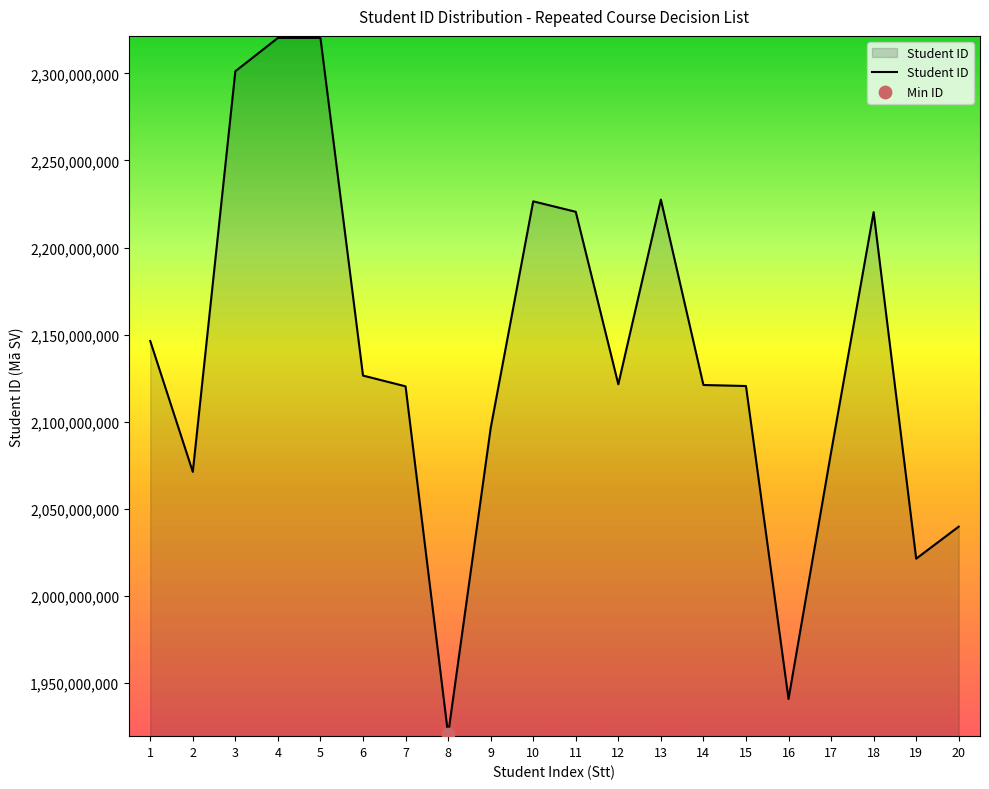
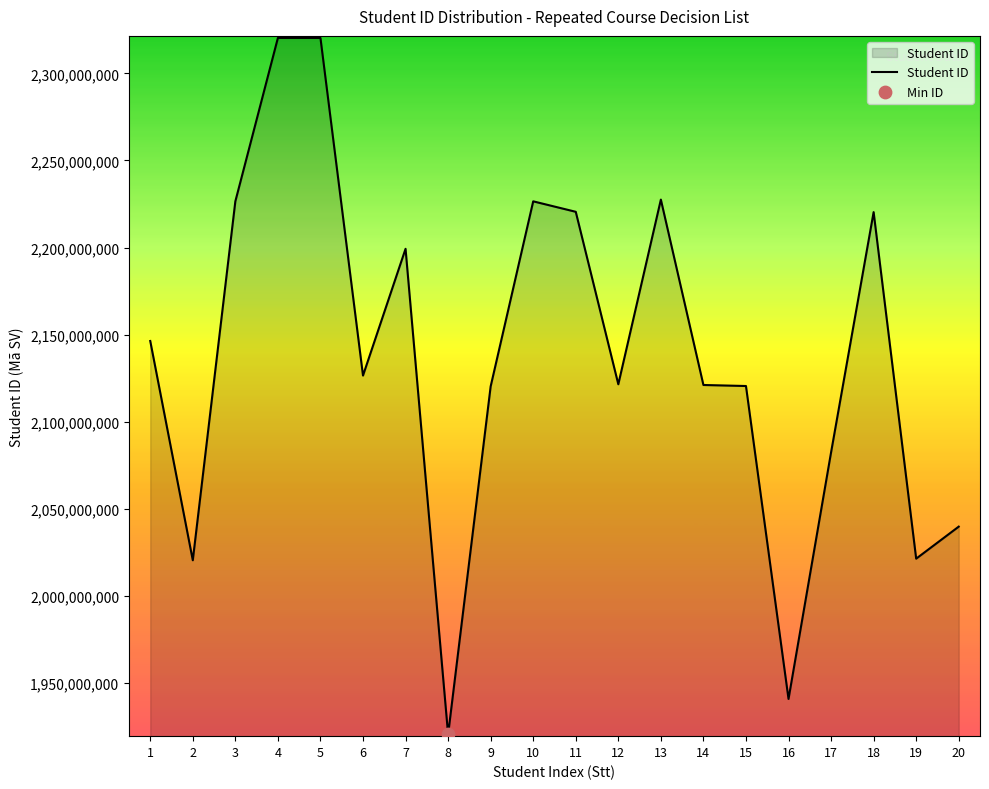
Student ID, 2: 2,071,000,000 -> 2,021,000,000
Student ID, 3: 2,301,000,000 -> 2,227,000,000
Student ID, 7: 2,120,000,000 -> 2,199,000,000
Student ID, 9: 2,096,000,000 -> 2,120,000,000
